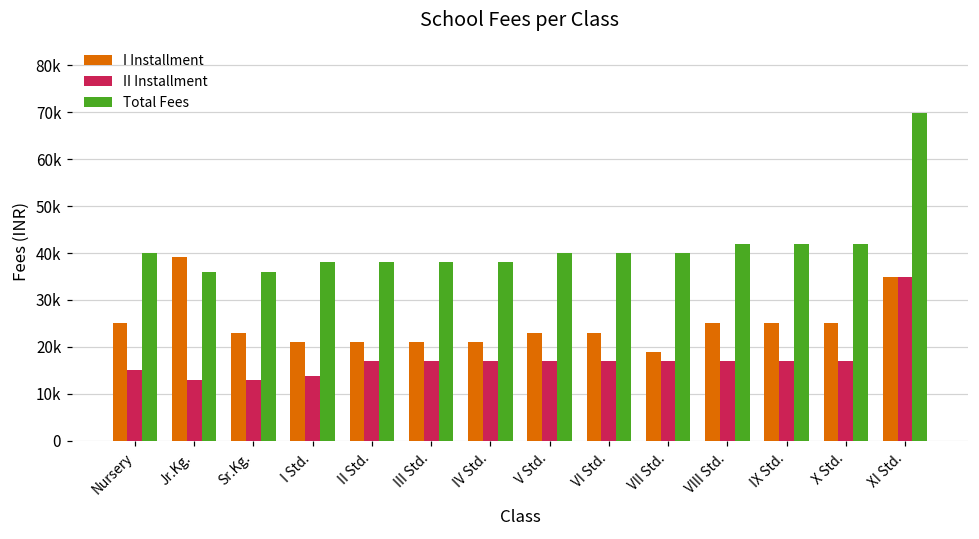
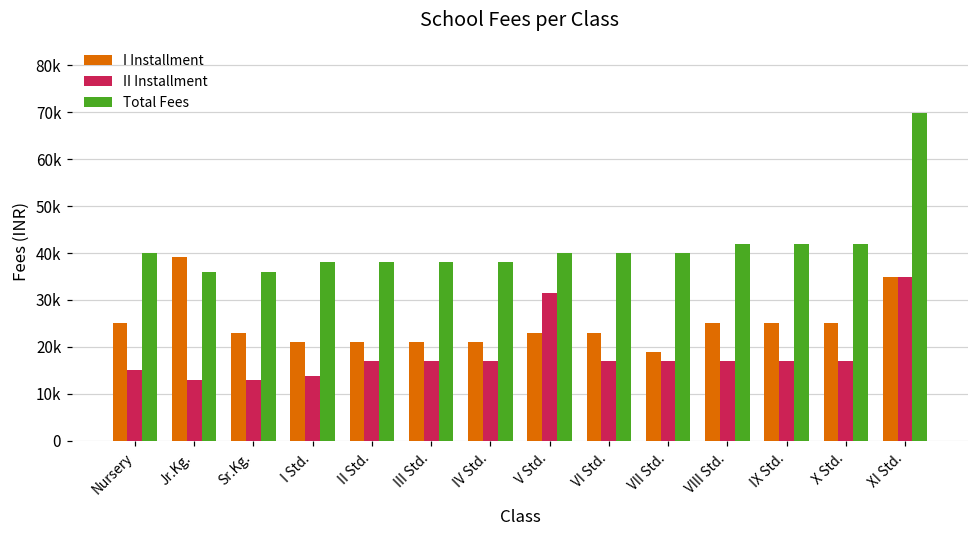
II Installment, V Std.: 17000 -> 32000
